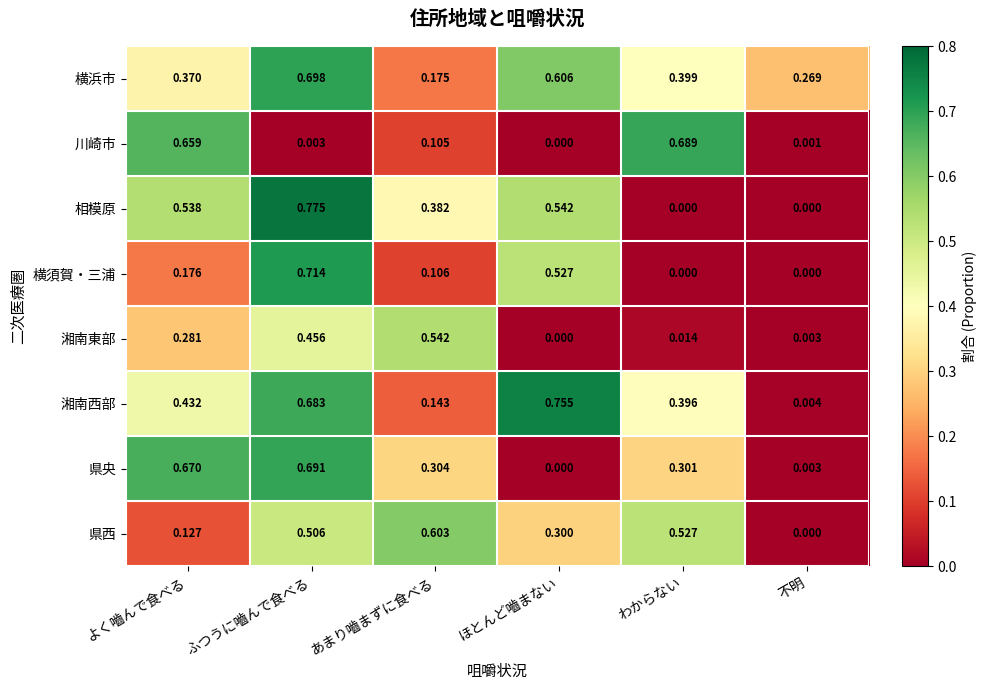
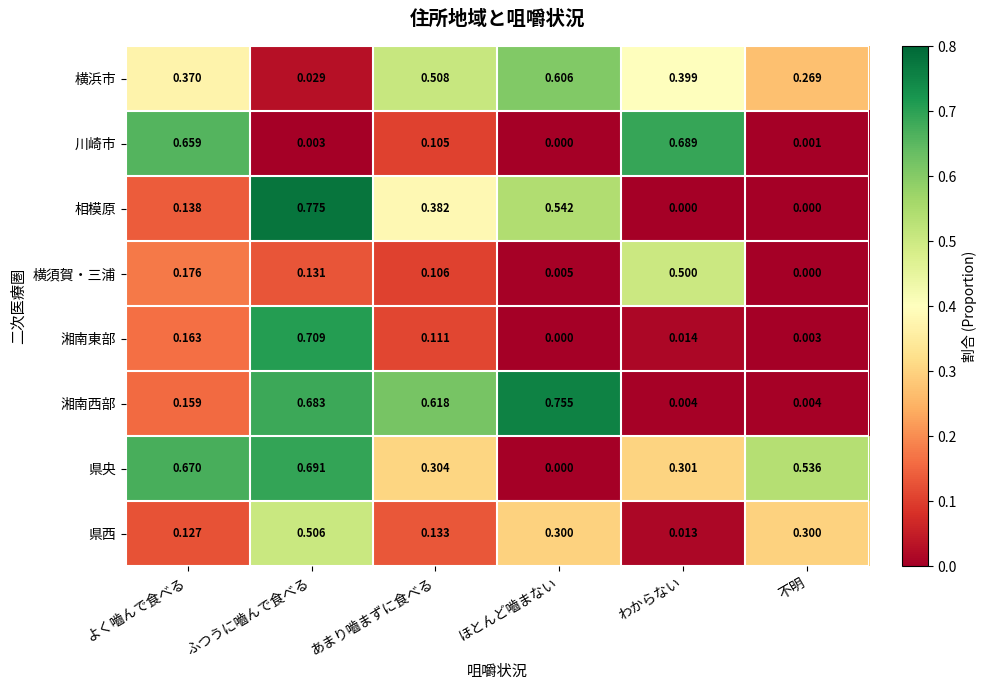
横浜市, ふつうに嚙んで食べる: 0.698 -> 0.029
横浜市, あまり嚙まずに食べる: 0.175 -> 0.508
相模原, よく嚙んで食べる: 0.538 -> 0.138
横須賀・三浦, ふつうに嚙んで食べる: 0.714 -> 0.131
横須賀・三浦, ほとんど嚙まない: 0.527 -> 0.005
横須賀・三浦, わからない: 0.000 -> 0.500
湘南東部, よく嚙んで食べる: 0.281 -> 0.163
湘南東部, ふつうに嚙んで食べる: 0.456 -> 0.709
湘南東部, あまり嚙まずに食べる: 0.542 -> 0.111
湘南西部, よく嚙んで食べる: 0.432 -> 0.159
湘南西部, あまり嚙まずに食べる: 0.143 -> 0.618
湘南西部, わからない: 0.396 -> 0.004
県央, 不明: 0.003 -> 0.536
県西, あまり嚙まずに食べる: 0.603 -> 0.133
県西, わからない: 0.527 -> 0.013
県西, 不明: 0.000 -> 0.300
